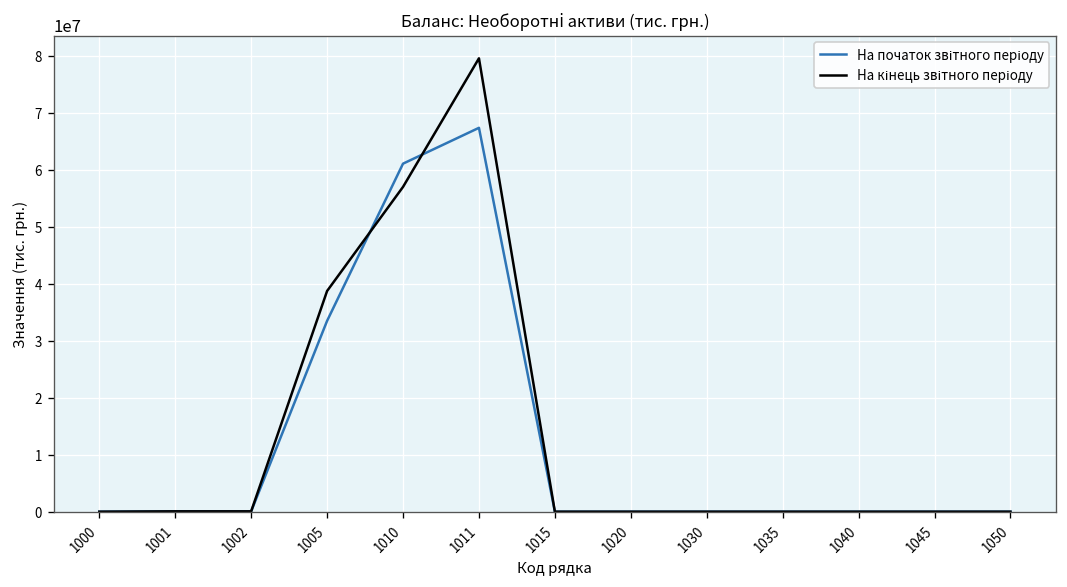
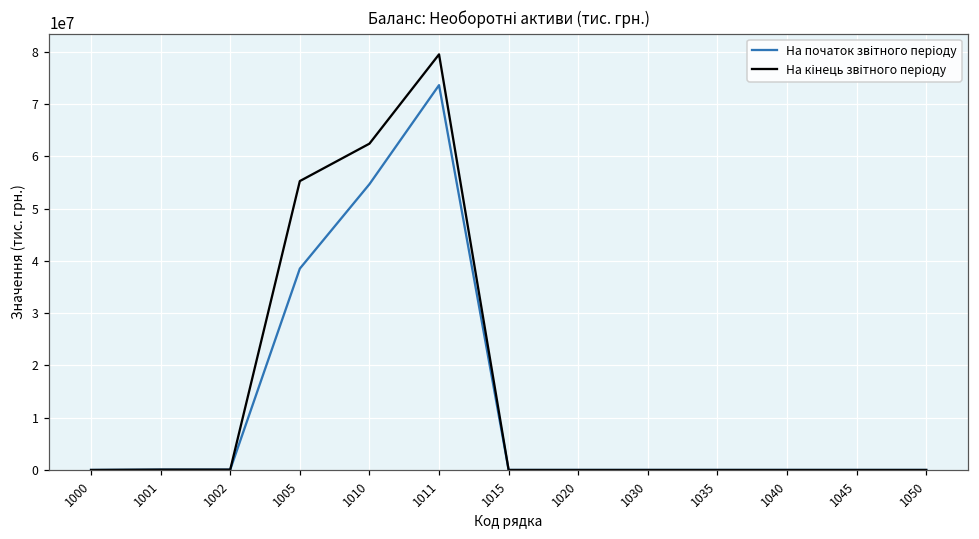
На початок звітного періоду, 1005: 33000000 -> 39000000
На кінець звітного періоду, 1005: 39000000 -> 55000000
На початок звітного періоду, 1010: 61000000 -> 55000000
На кінець звітного періоду, 1010: 57000000 -> 62000000
На початок звітного періоду, 1011: 67000000 -> 74000000
